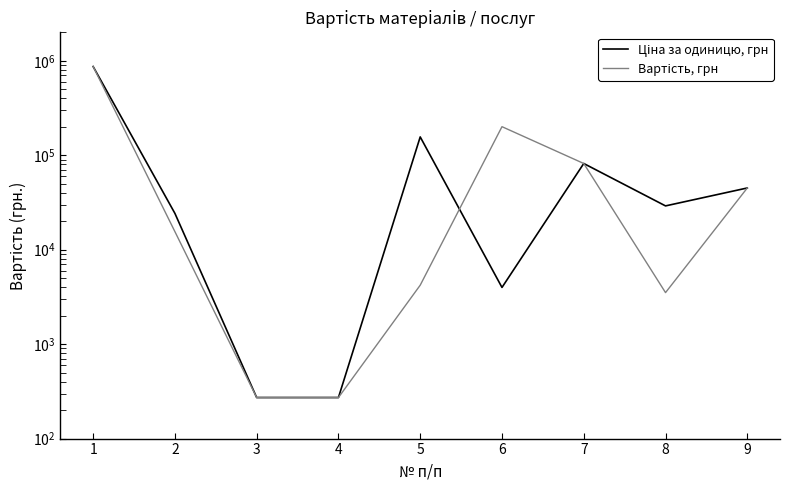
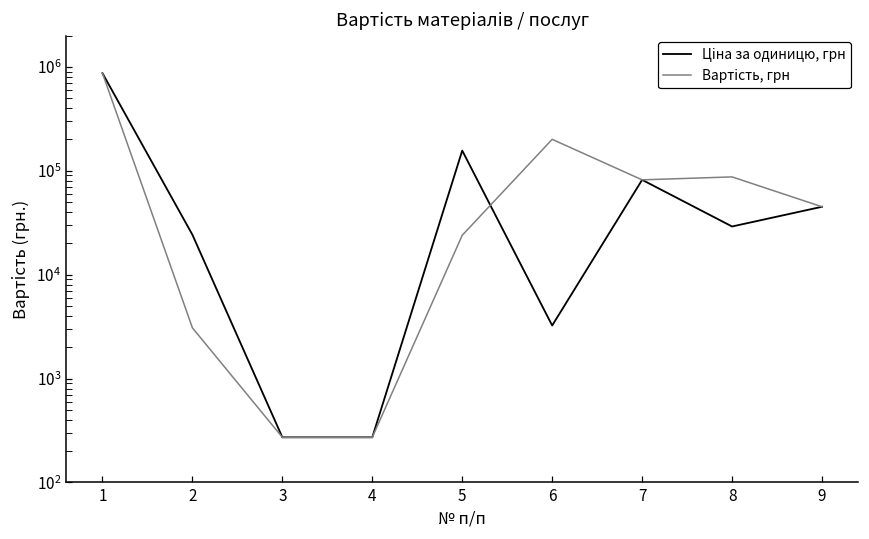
Вартість, грн, 2: 16000 -> 3100
Вартість, грн, 5: 4000 -> 24000
Ціна за одиницю, грн, 6: 4000 -> 3200
Вартість, грн, 8: 3500 -> 90000
